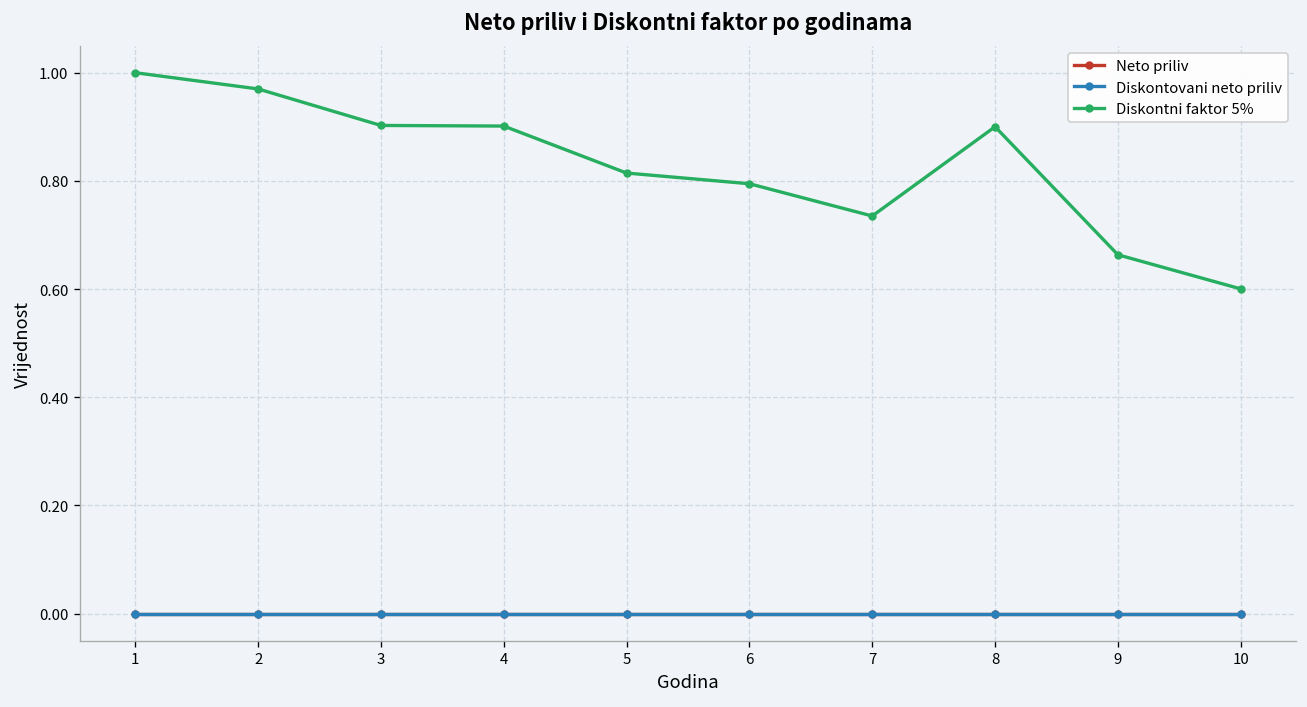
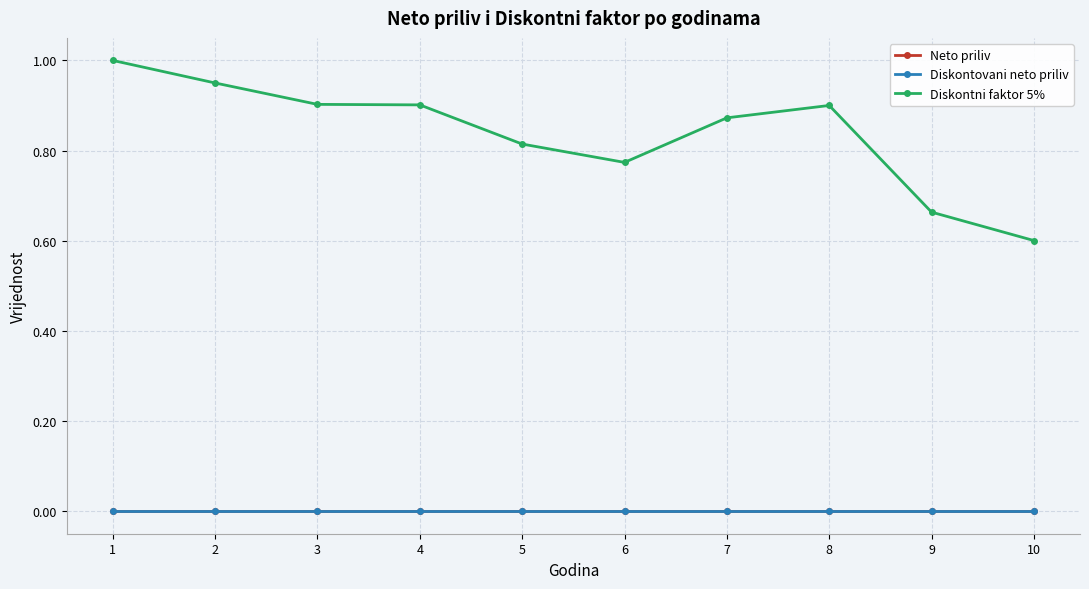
Diskontni faktor 5%, 2: 0.97 -> 0.95
Diskontni faktor 5%, 6: 0.79 -> 0.77
Diskontni faktor 5%, 7: 0.74 -> 0.87
